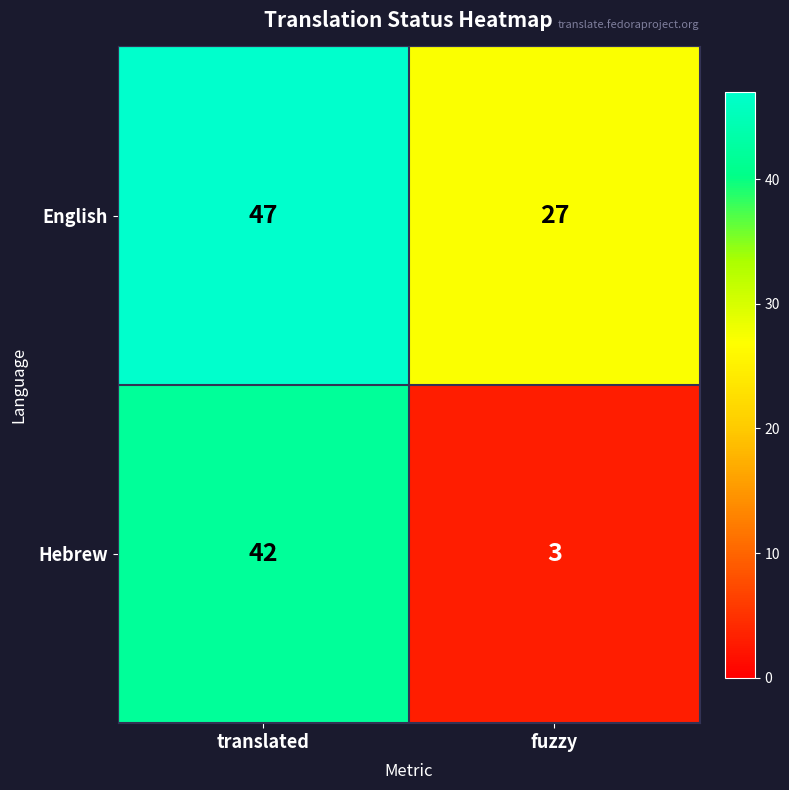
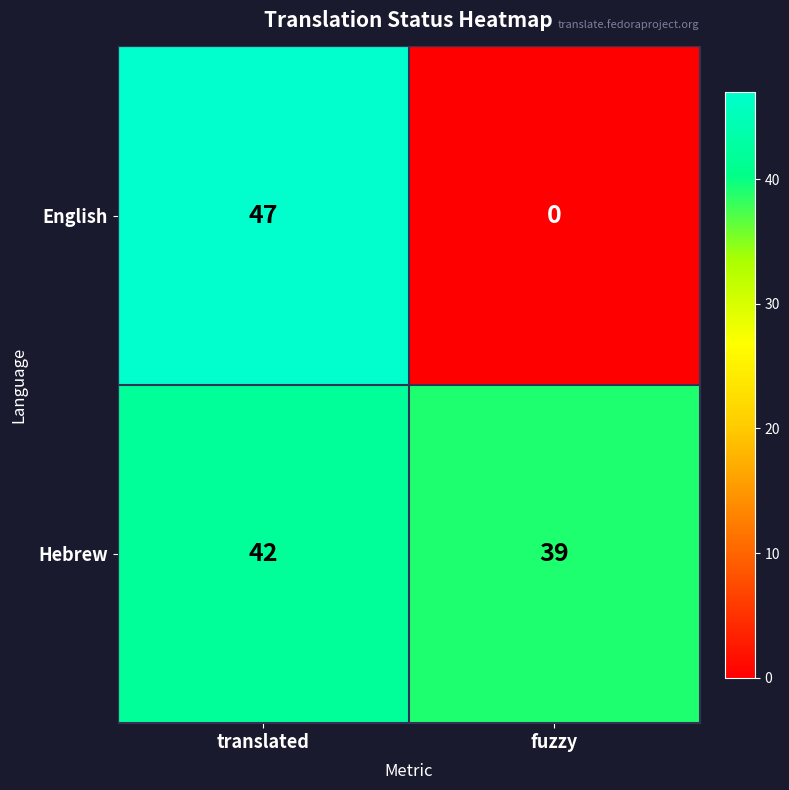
English, fuzzy: 27 -> 0
Hebrew, fuzzy: 3 -> 39
